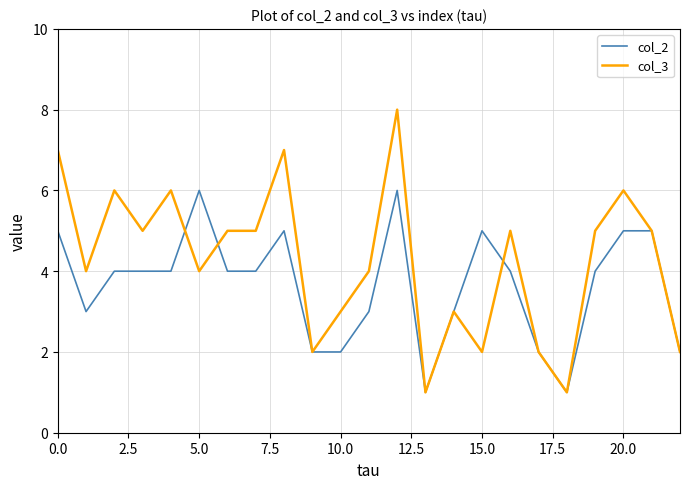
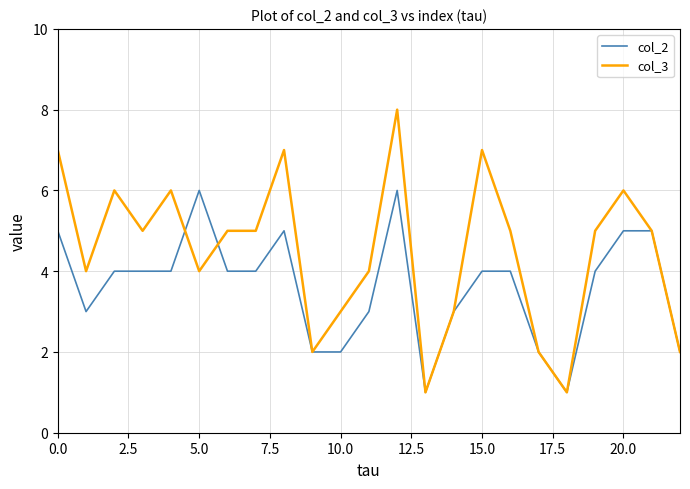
col_2, 15.0: 5 -> 4
col_3, 15.0: 2 -> 7
